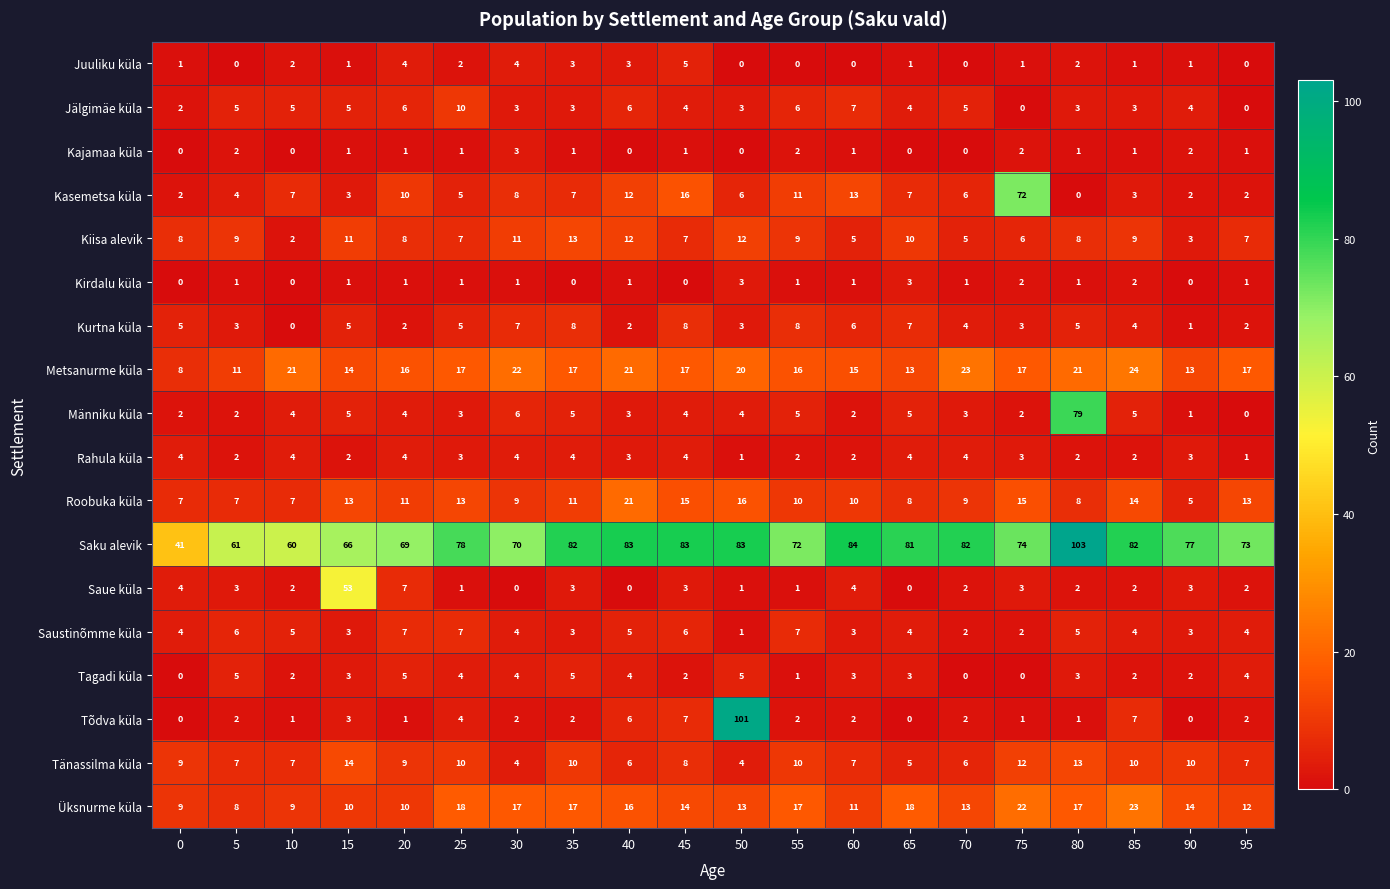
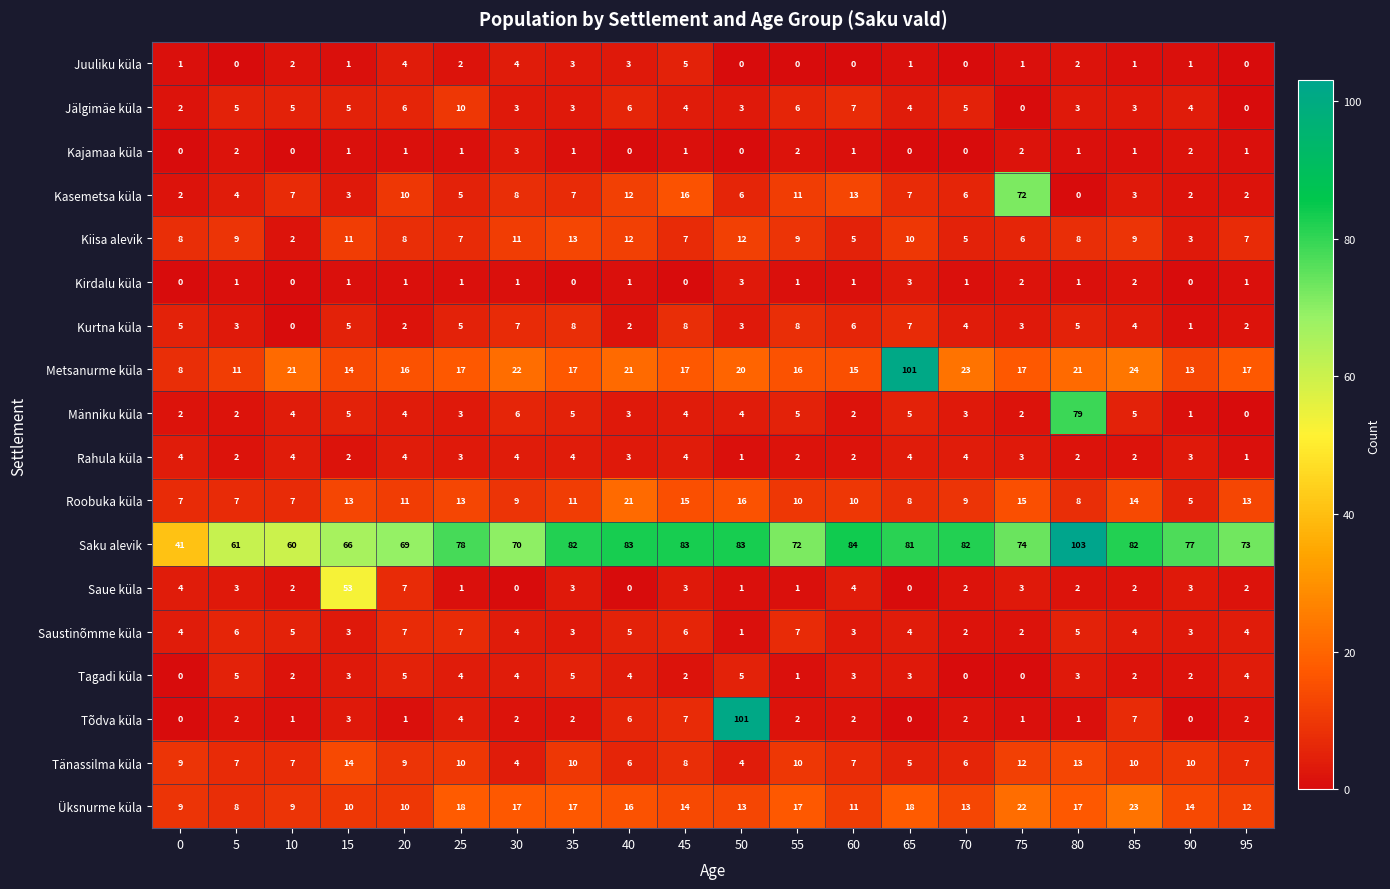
Metsanurme küla, 65: 13 -> 101
